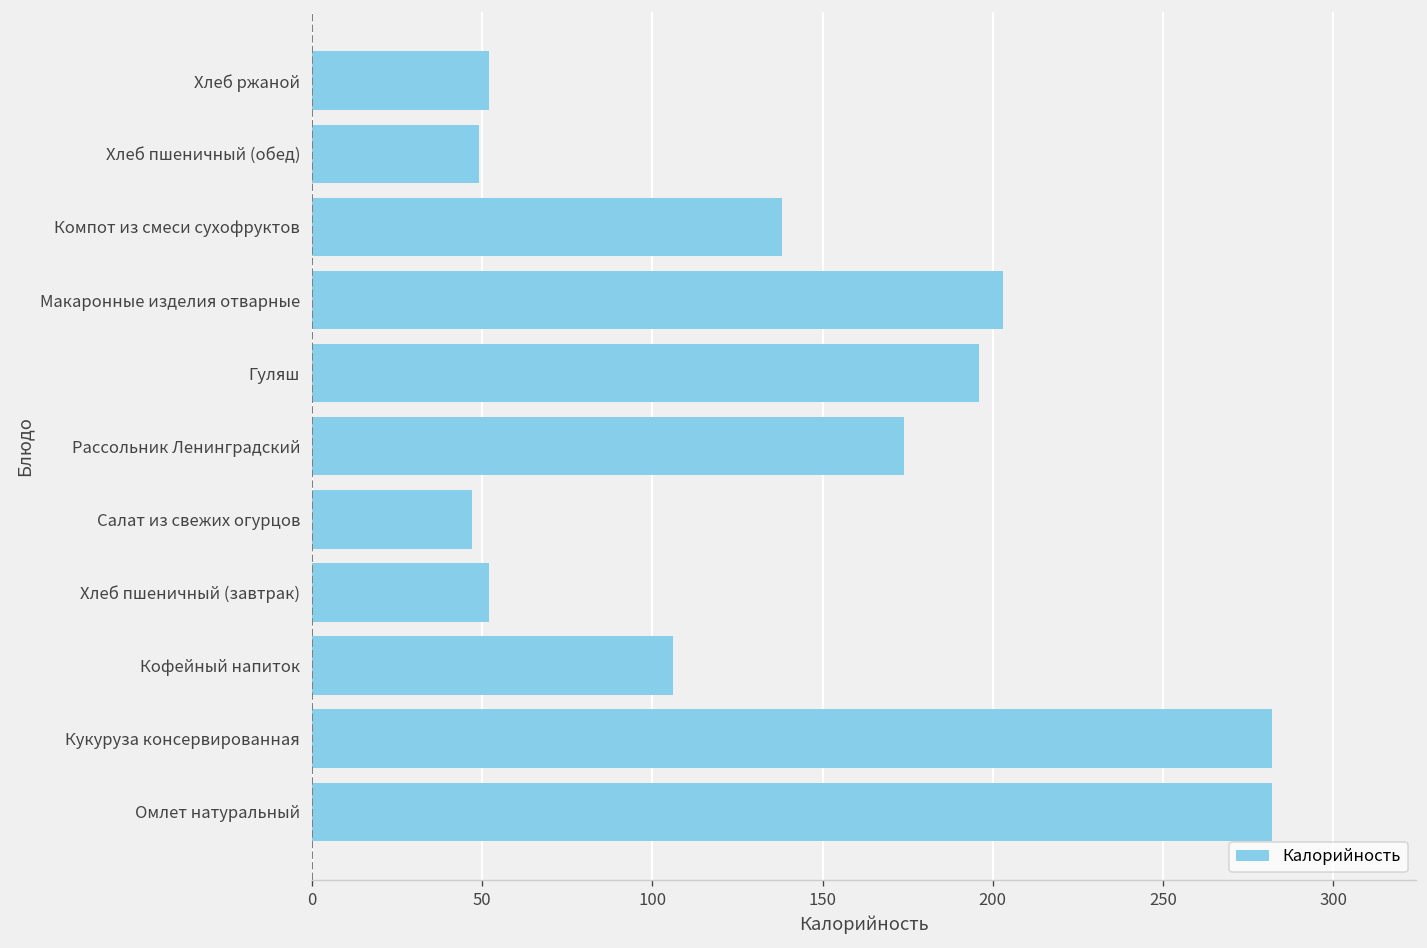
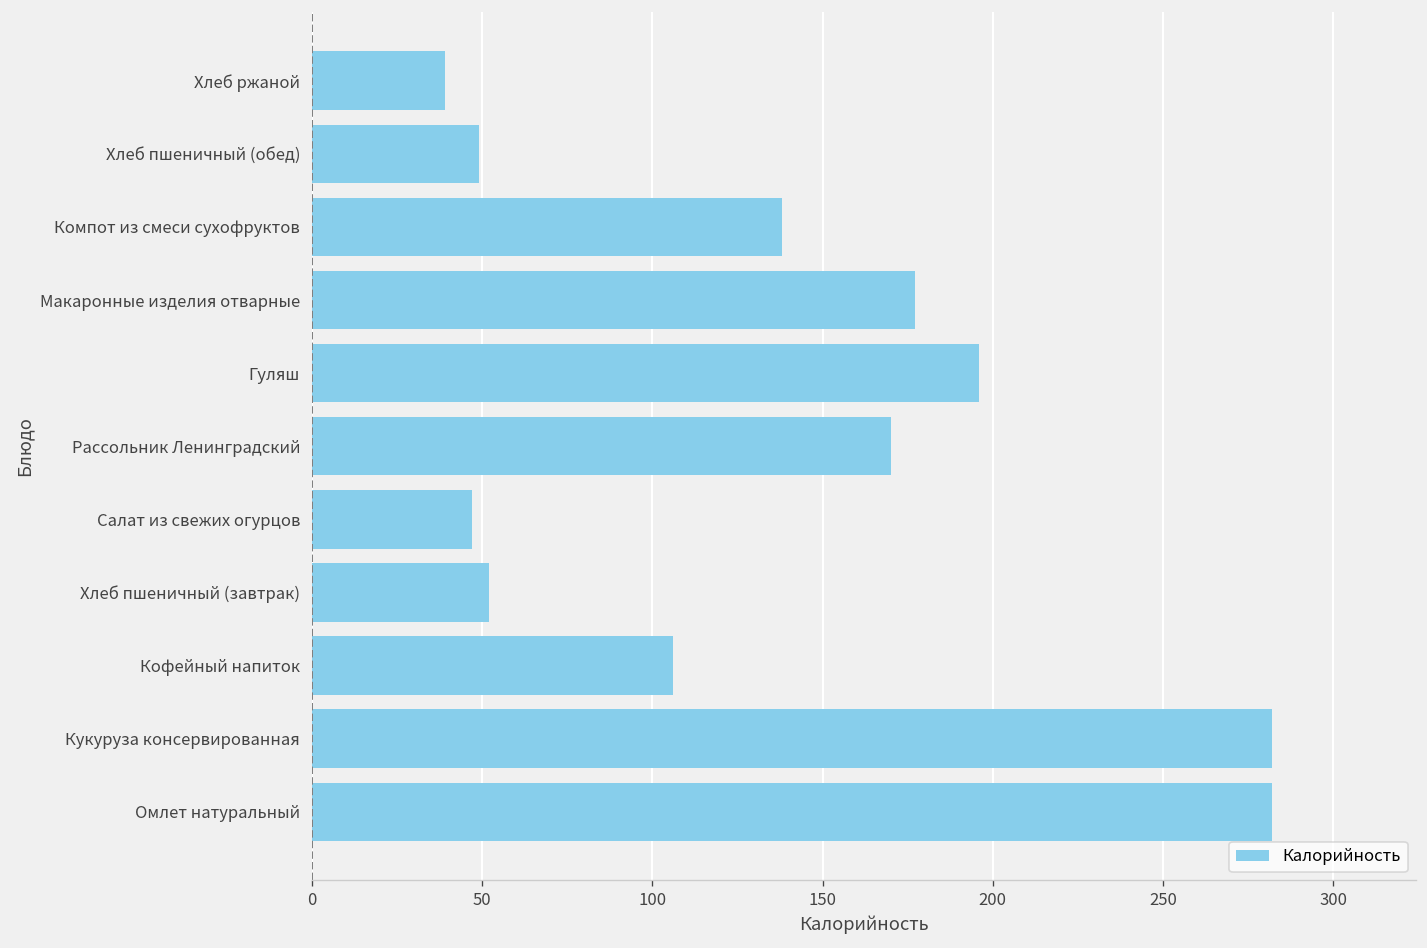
Хлеб ржаной: 52 -> 39
Макаронные изделия отварные: 203 -> 177
Рассольник Ленинградский: 174 -> 170
